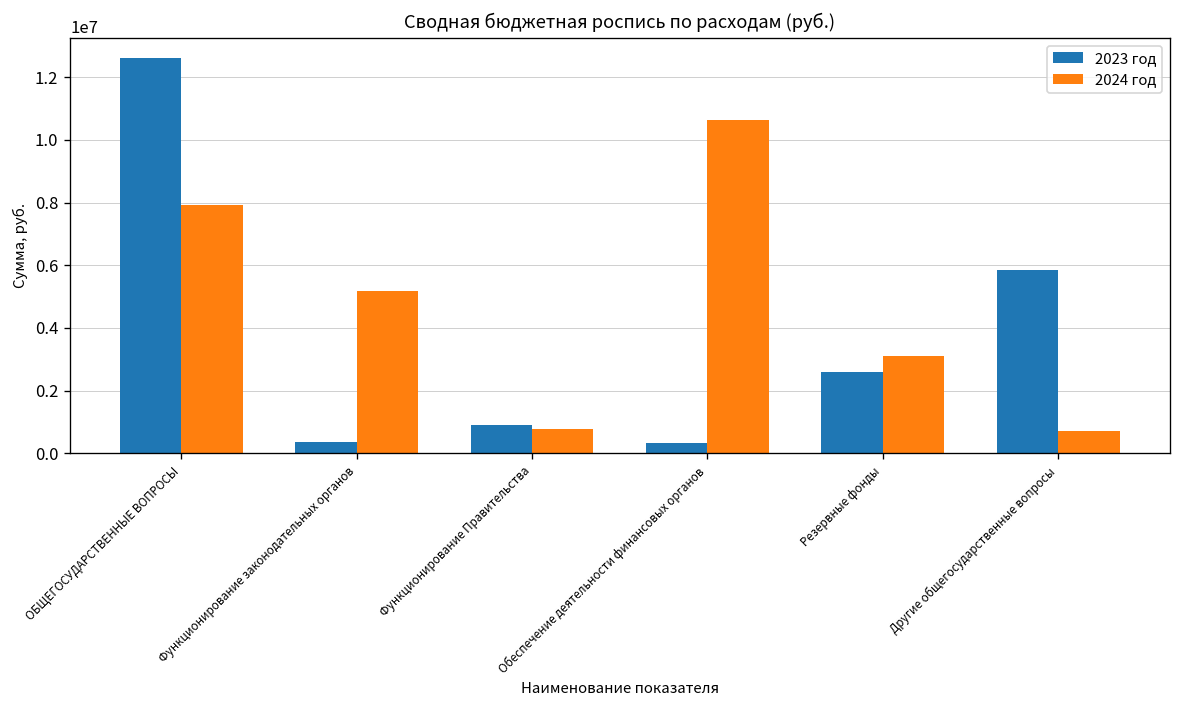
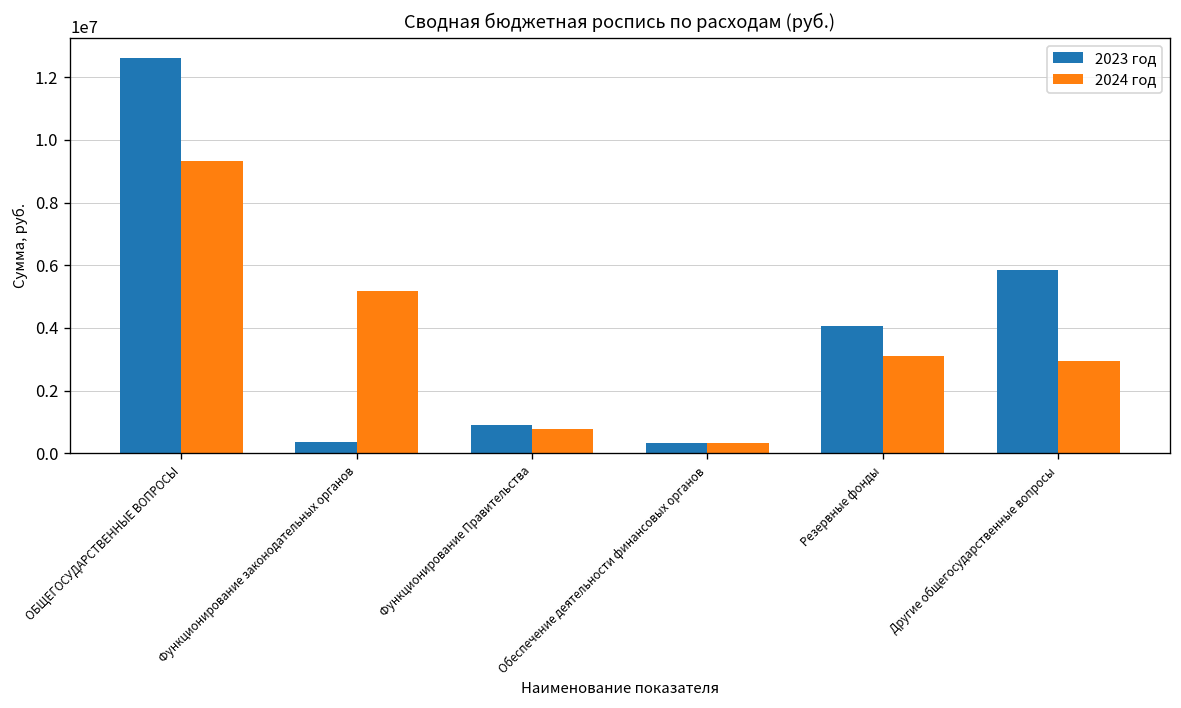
2024 год, ОБЩЕГОСУДАРСТВЕННЫЕ ВОПРОСЫ: 7900000 -> 9300000
2024 год, Обеспечение деятельности финансовых органов: 10600000 -> 300000
2023 год, Резервные фонды: 2600000 -> 4100000
2024 год, Другие общегосударственные вопросы: 700000 -> 2900000
